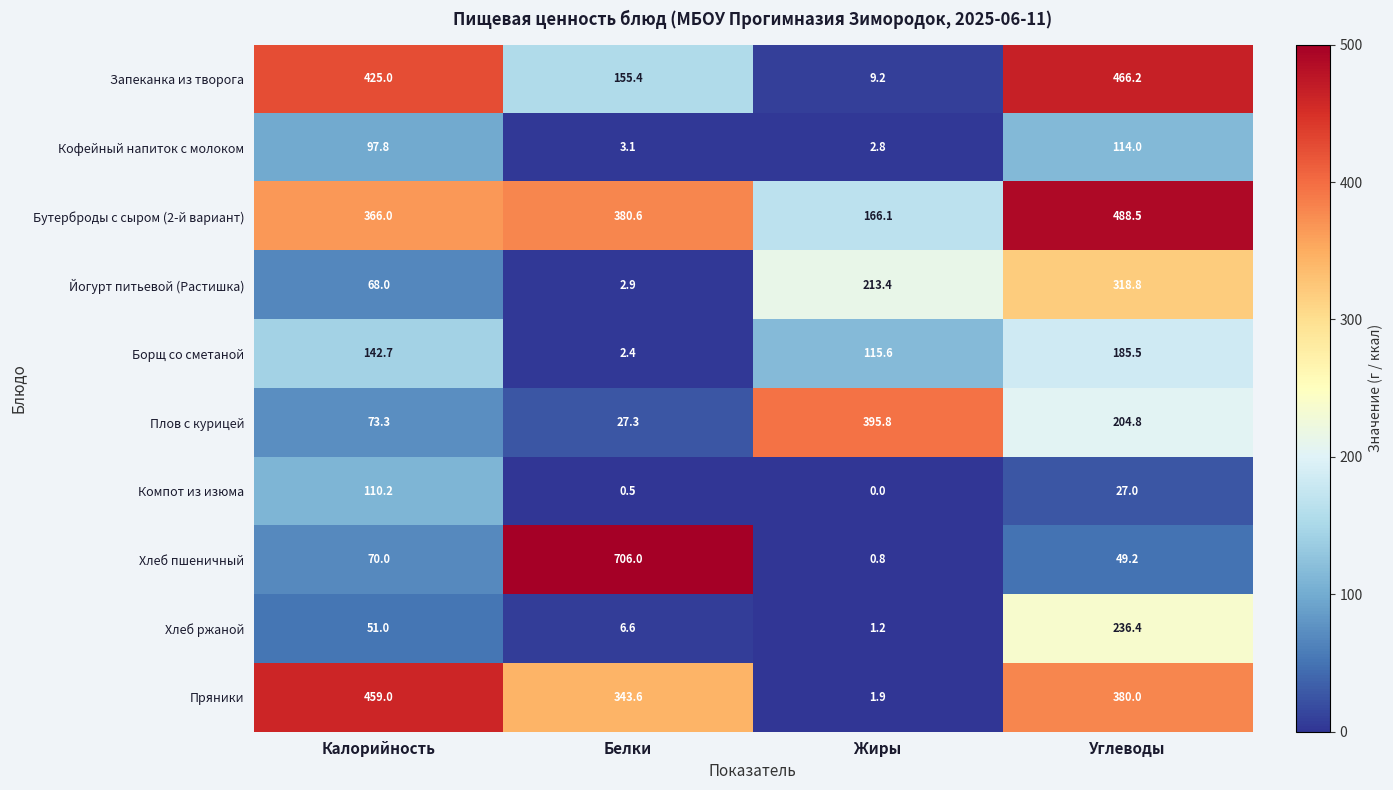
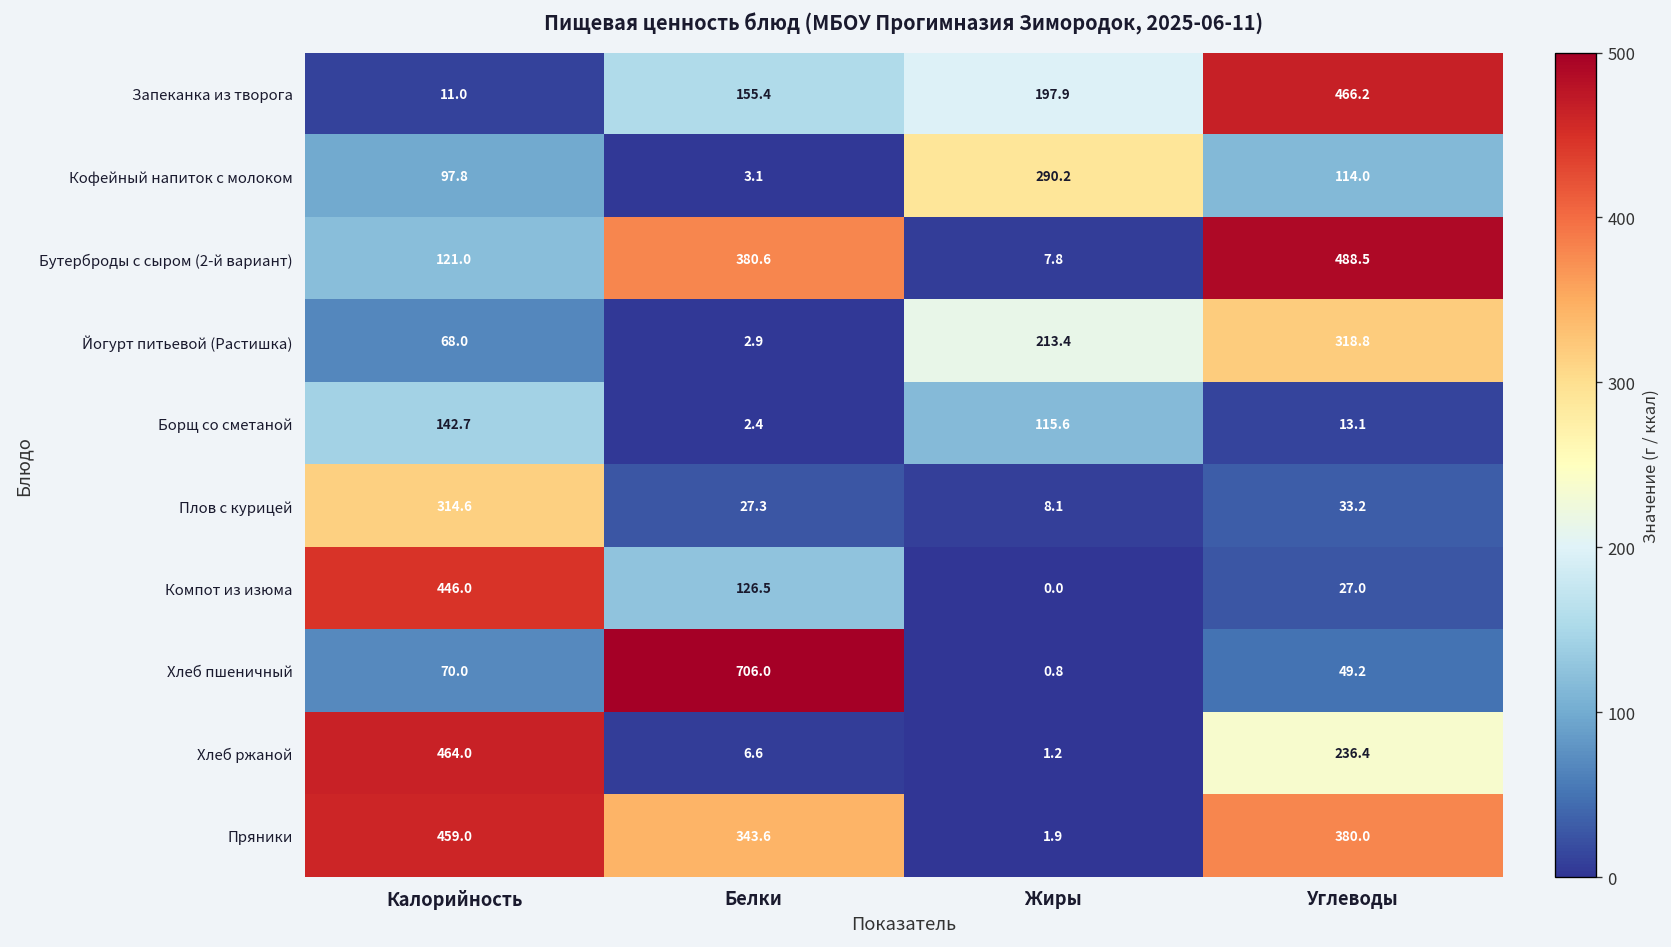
Запеканка из творога, Калорийность: 425.0 -> 11.0
Запеканка из творога, Жиры: 9.2 -> 197.9
Кофейный напиток с молоком, Жиры: 2.8 -> 290.2
Бутерброды с сыром (2-й вариант), Калорийность: 366.0 -> 121.0
Бутерброды с сыром (2-й вариант), Жиры: 166.1 -> 7.8
Борщ со сметаной, Углеводы: 185.5 -> 13.1
Плов с курицей, Калорийность: 73.3 -> 314.6
Плов с курицей, Жиры: 395.8 -> 8.1
Плов с курицей, Углеводы: 204.8 -> 33.2
Компот из изюма, Калорийность: 110.2 -> 446.0
Компот из изюма, Белки: 0.5 -> 126.5
Хлеб ржаной, Калорийность: 51.0 -> 464.0
